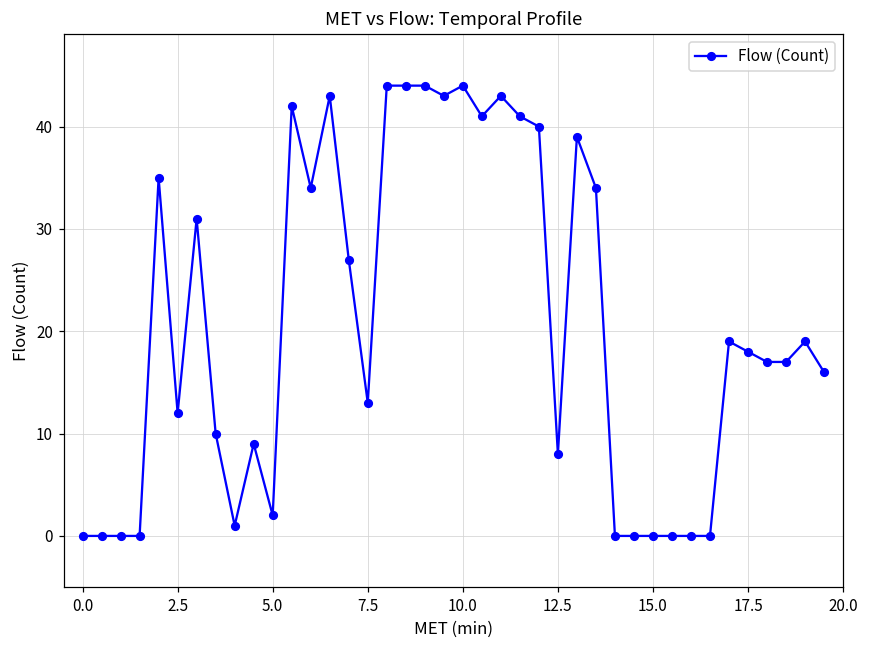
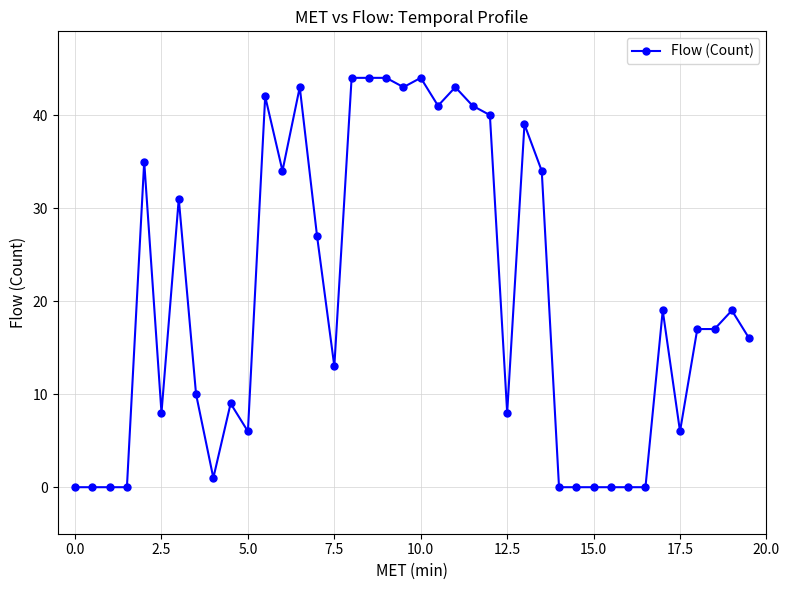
2.5: 12 -> 8
5.0: 2 -> 6
17.5: 18 -> 6
